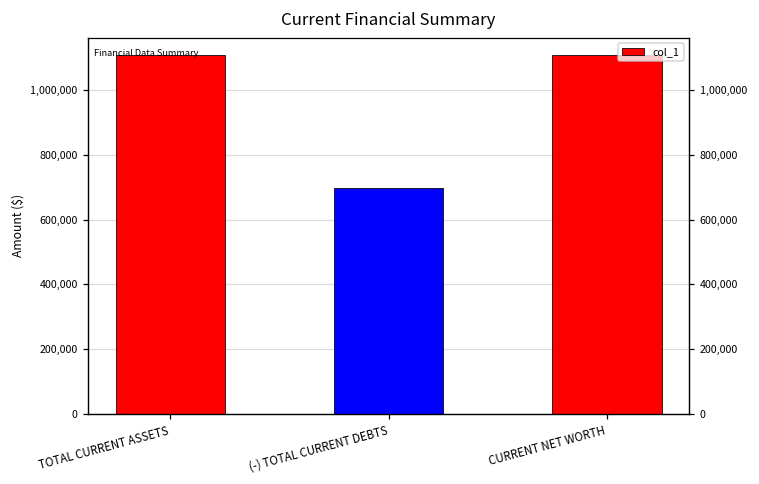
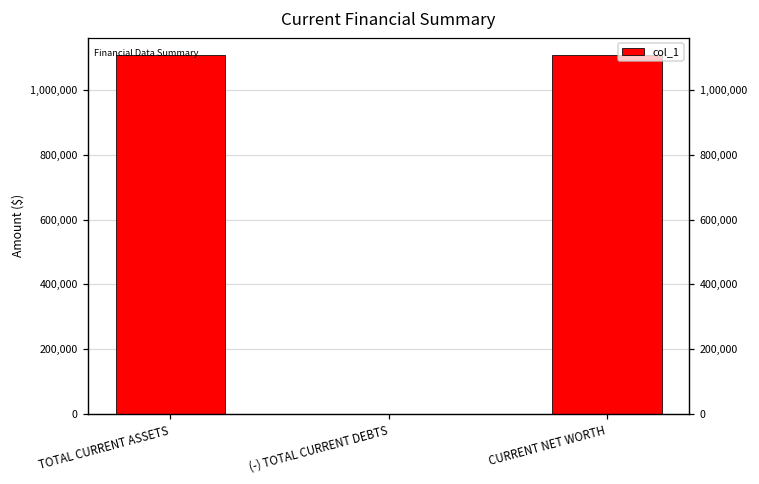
(-) TOTAL CURRENT DEBTS: 700,000 -> 0
